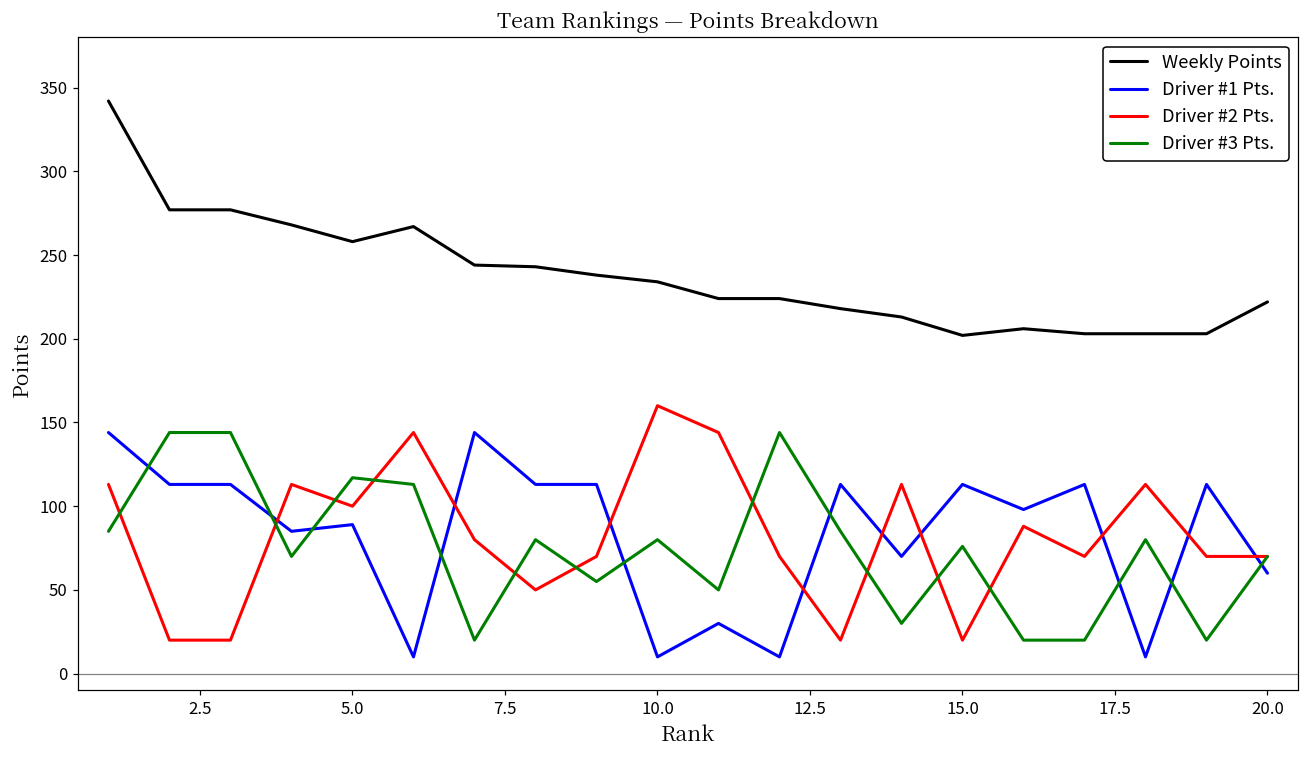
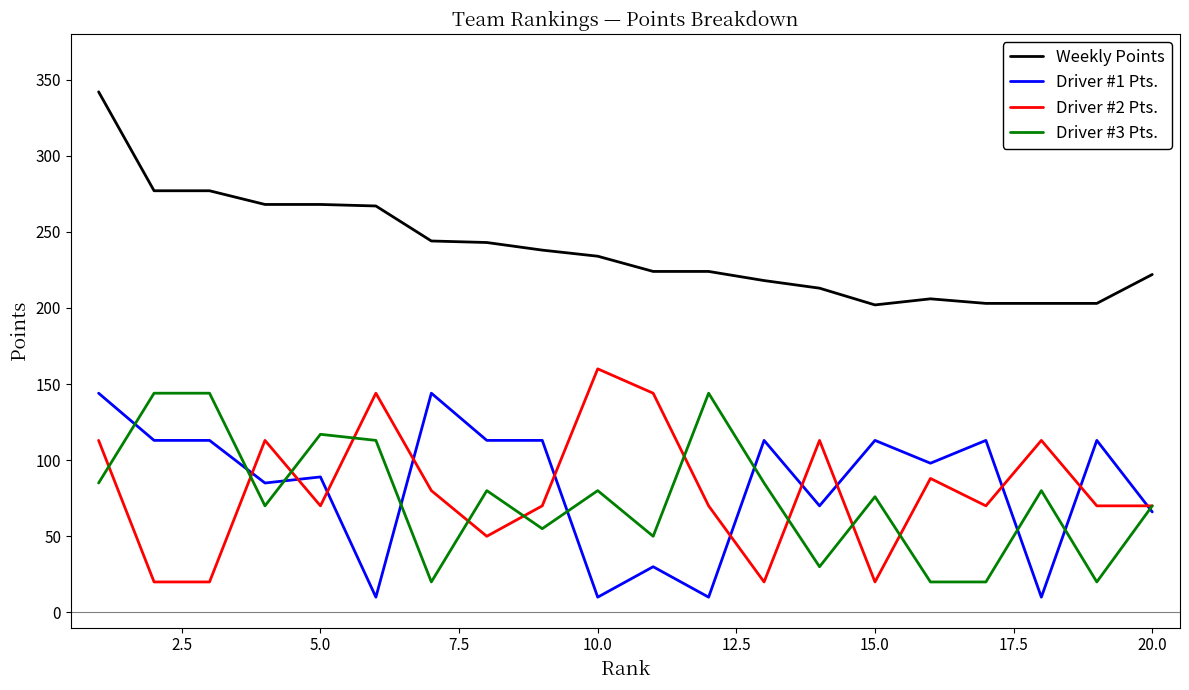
Weekly Points, 5.0: 258 -> 268
Driver #2 Pts., 5.0: 100 -> 70
Driver #1 Pts., 20.0: 60 -> 66
